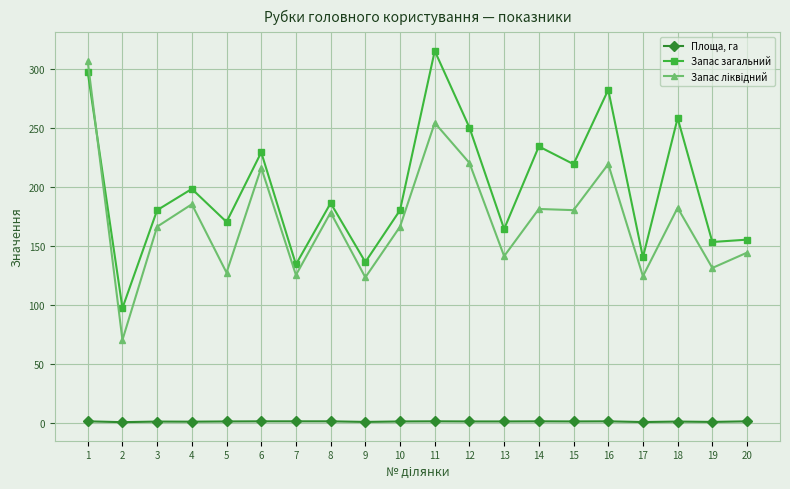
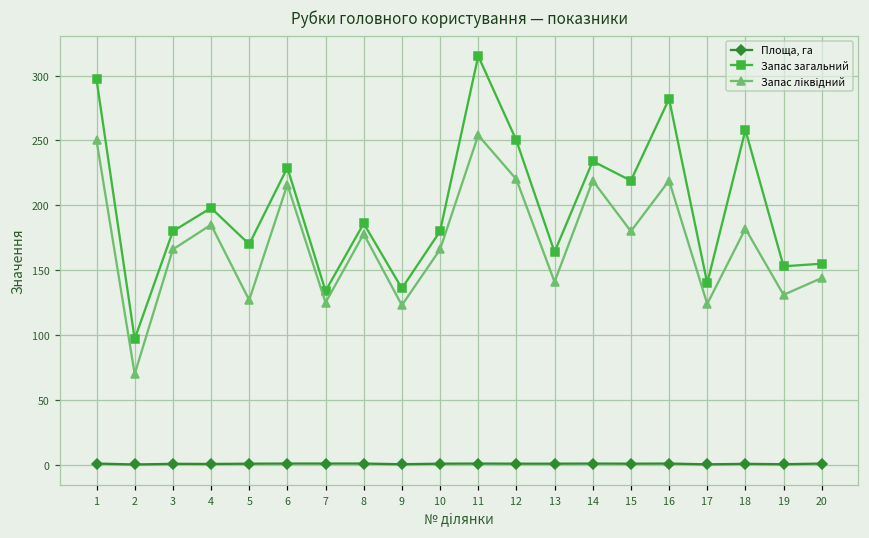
Запас ліквідний, 1: 306 -> 250
Запас ліквідний, 14: 181 -> 219
